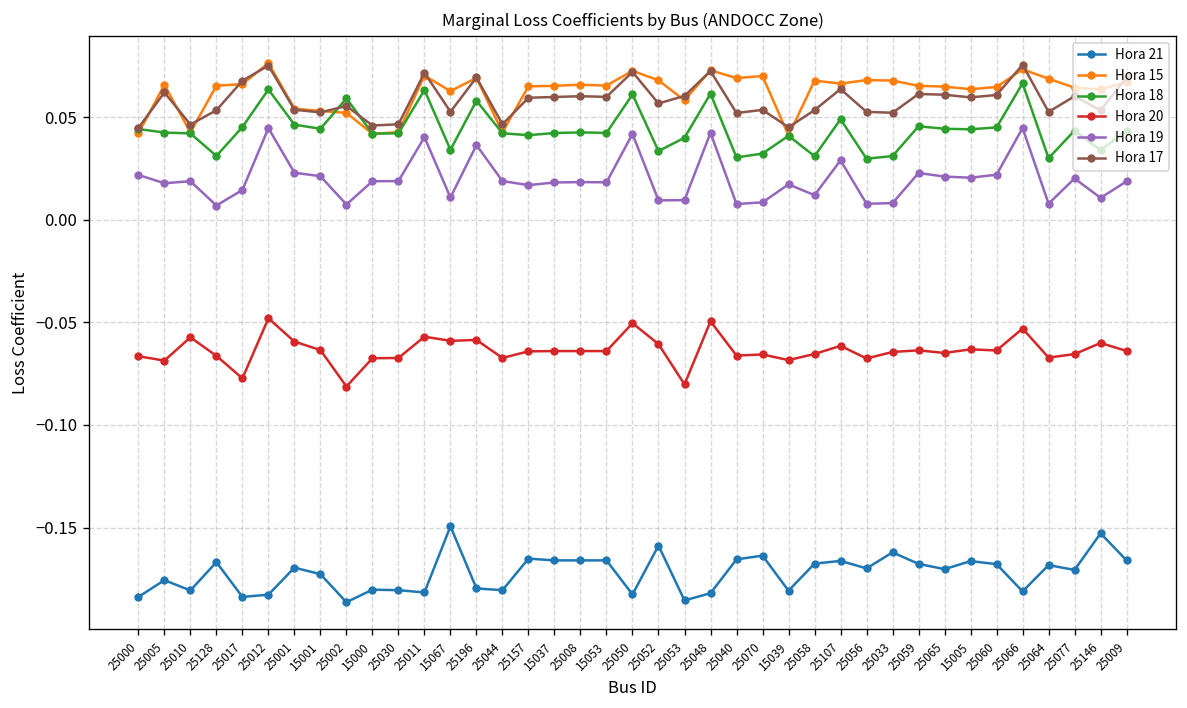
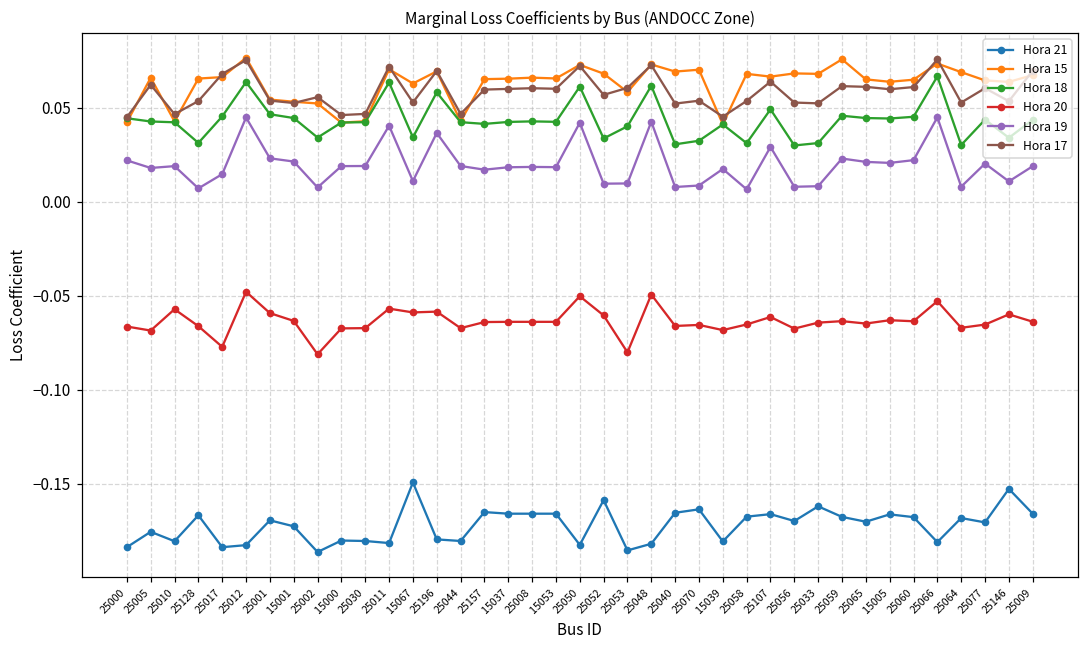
Hora 18, 25002: 0.059 -> 0.034
Hora 19, 25058: 0.012 -> 0.007
Hora 15, 25059: 0.065 -> 0.076
